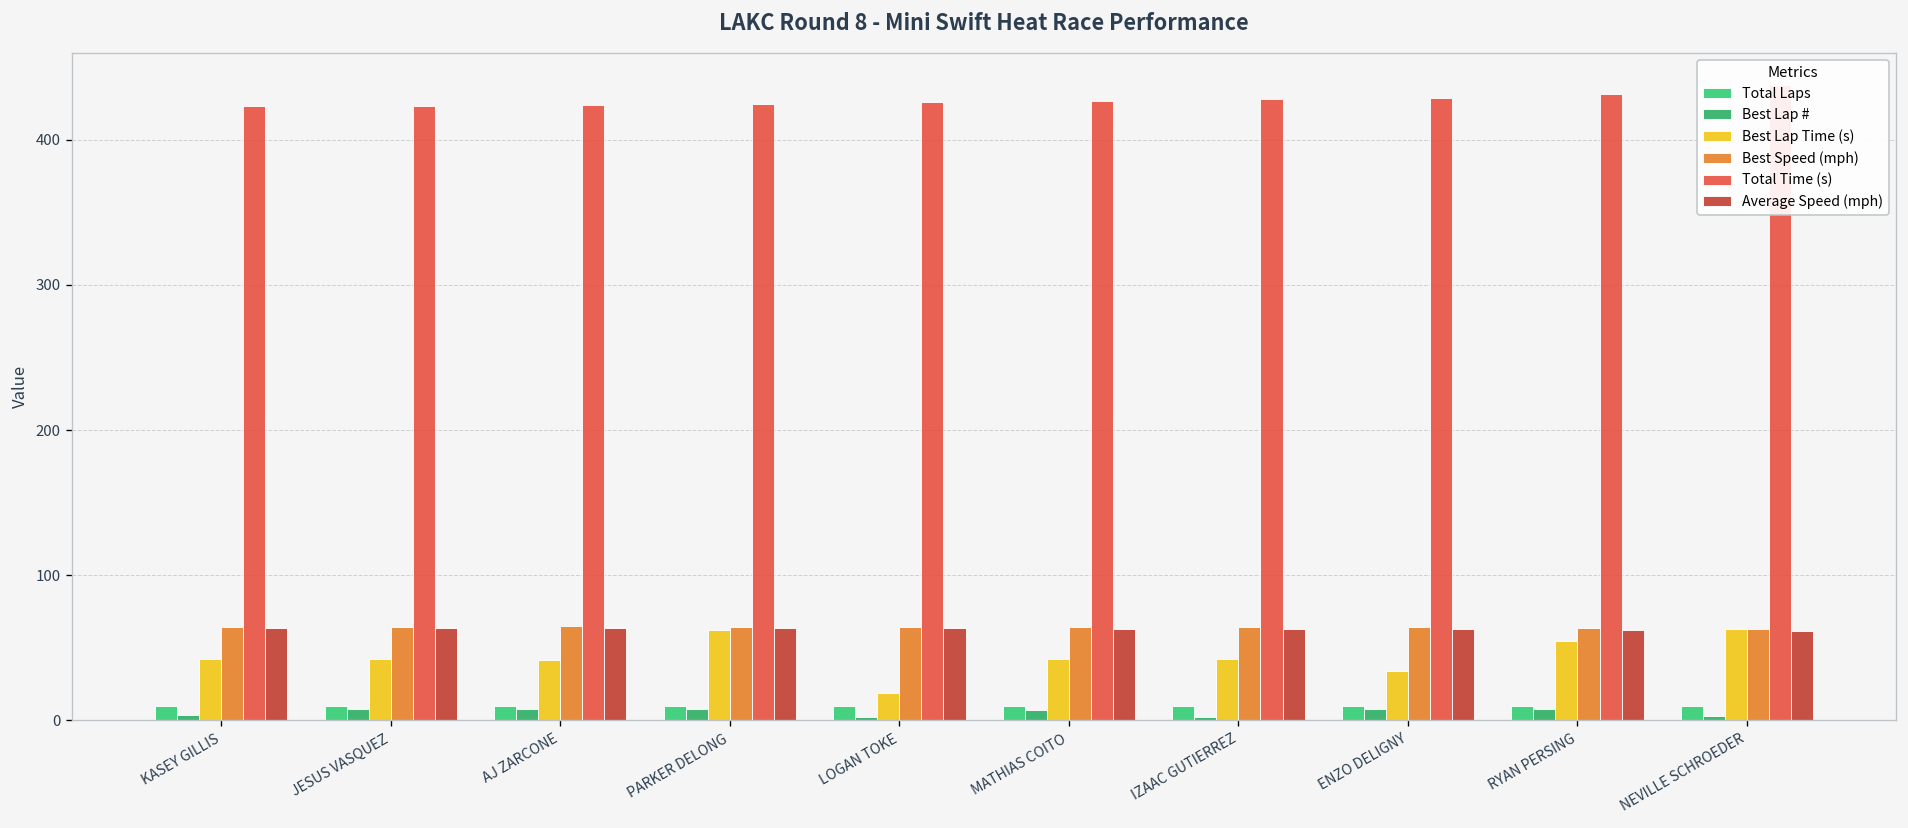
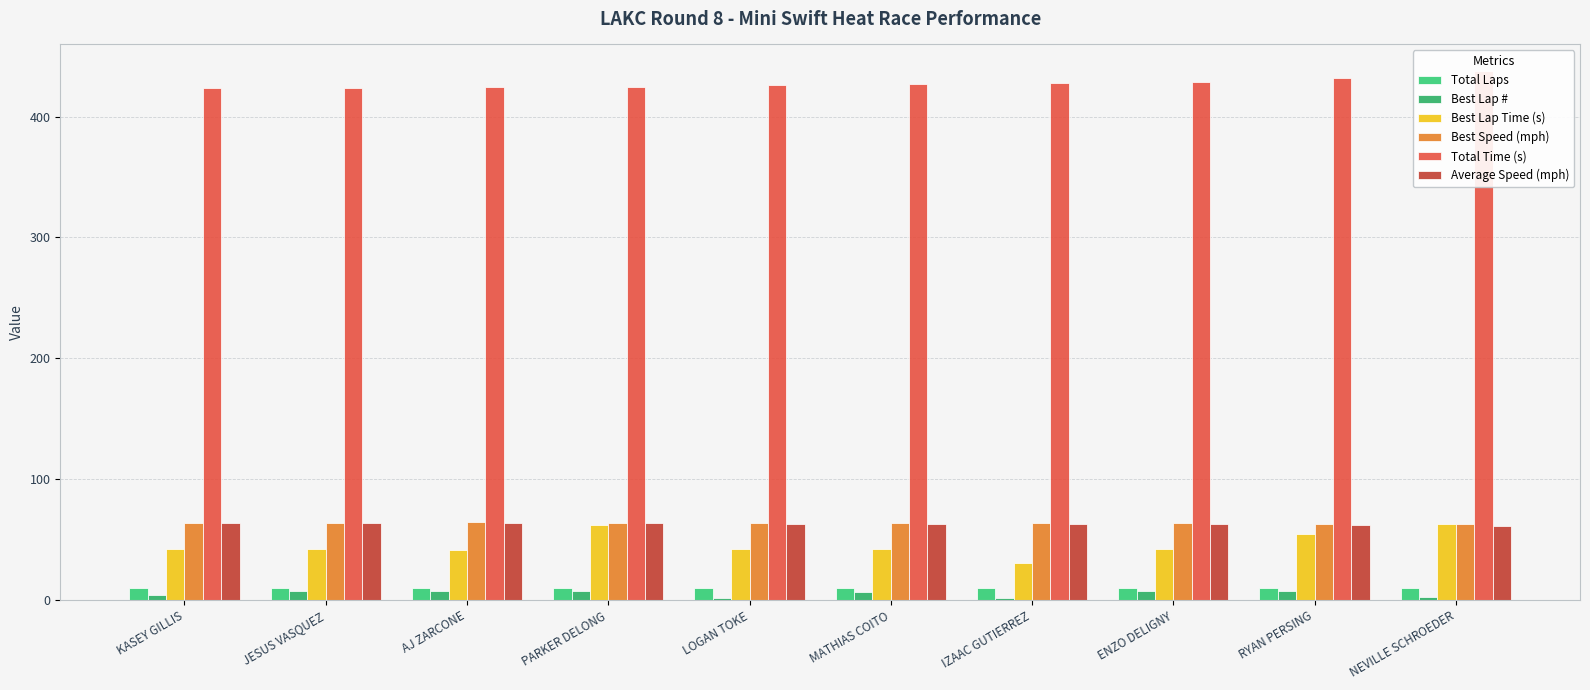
Best Lap Time (s), LOGAN TOKE: 19 -> 42
Best Lap Time (s), IZAAC GUTIERREZ: 42 -> 30
Best Lap Time (s), ENZO DELIGNY: 34 -> 42
